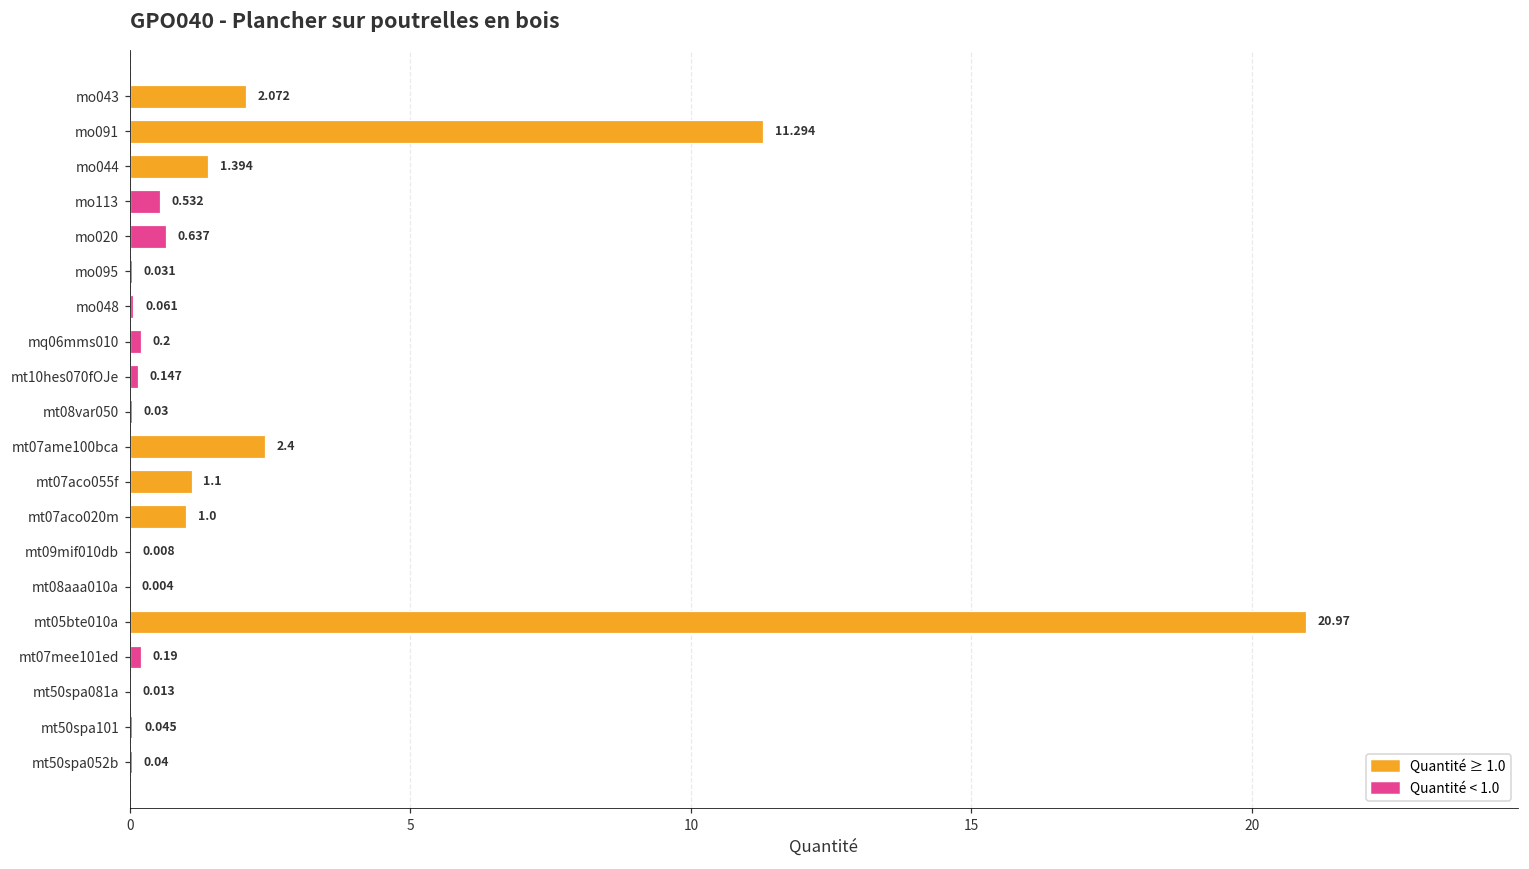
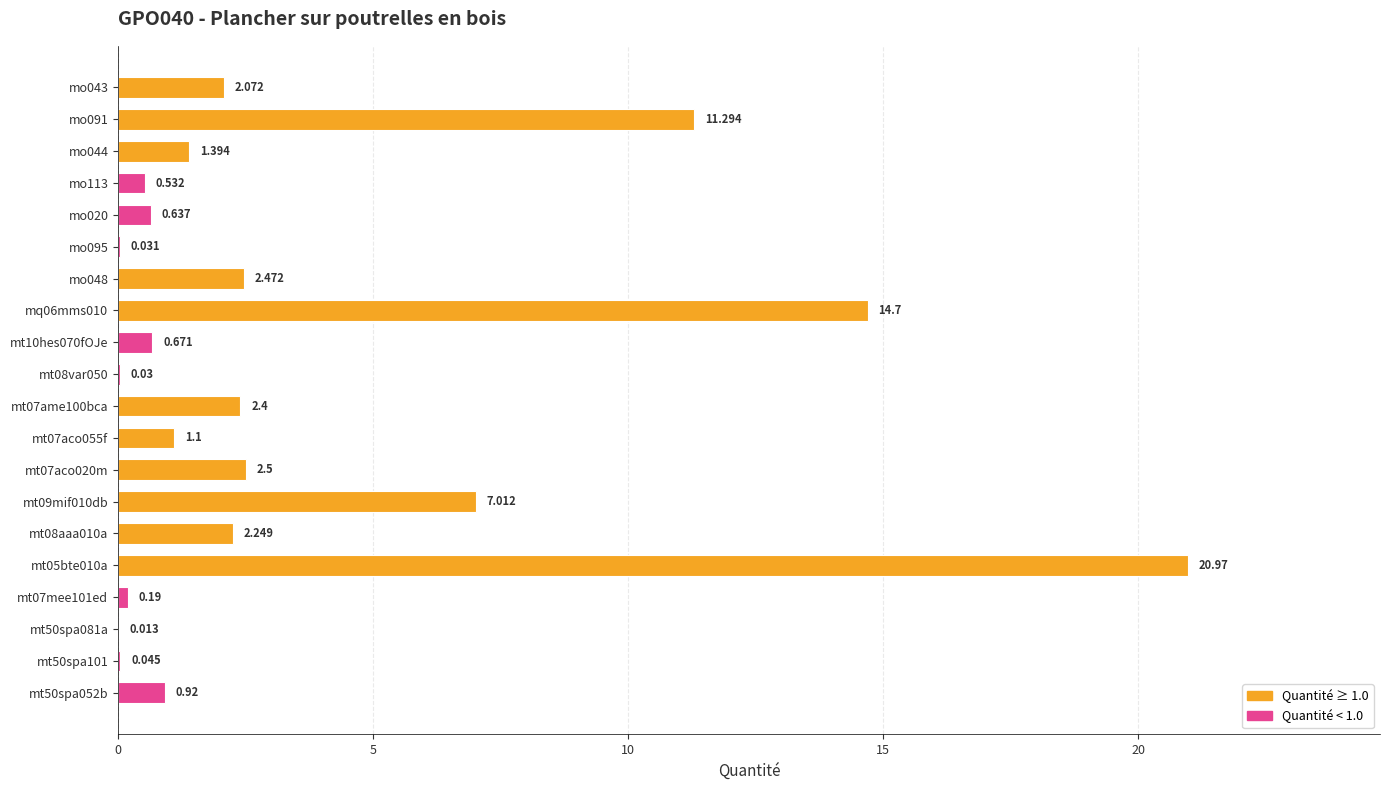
mo048: 0.061 -> 2.472
mq06mms010: 0.2 -> 14.7
mt10hes070fOJe: 0.147 -> 0.671
mt07aco020m: 1.0 -> 2.5
mt09mif010db: 0.008 -> 7.012
mt08aaa010a: 0.004 -> 2.249
mt50spa052b: 0.04 -> 0.92
